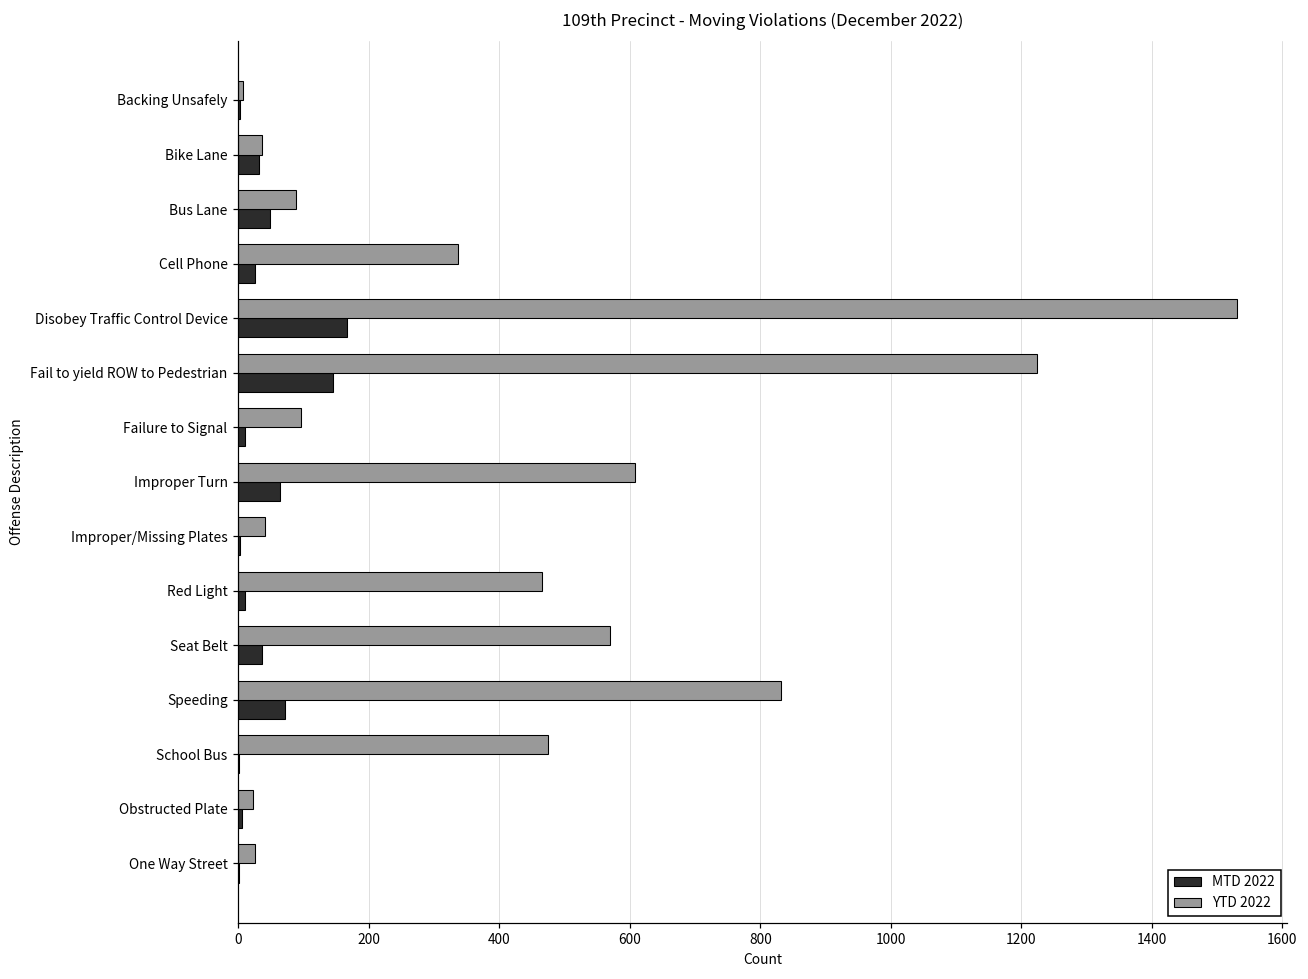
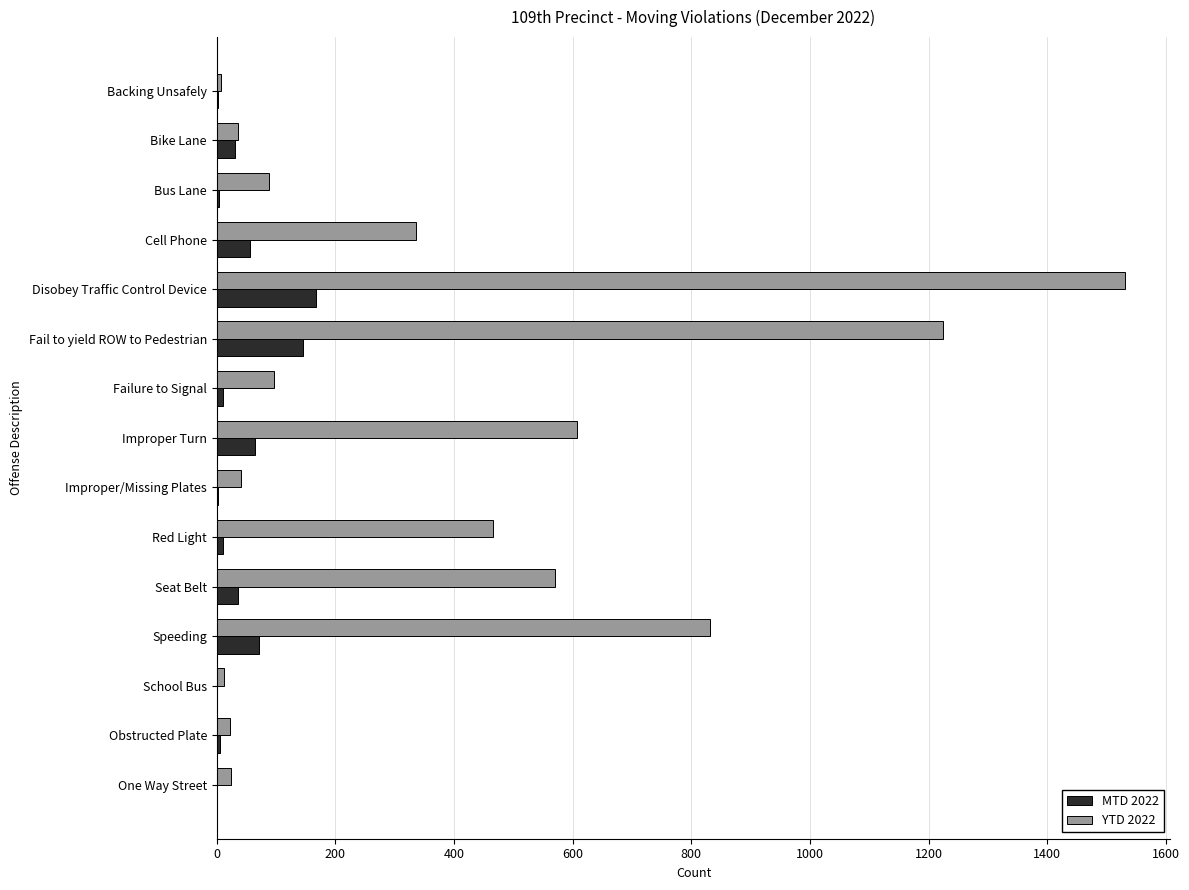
MTD 2022, Bus Lane: 50 -> 0
MTD 2022, Cell Phone: 30 -> 60
YTD 2022, School Bus: 480 -> 10
